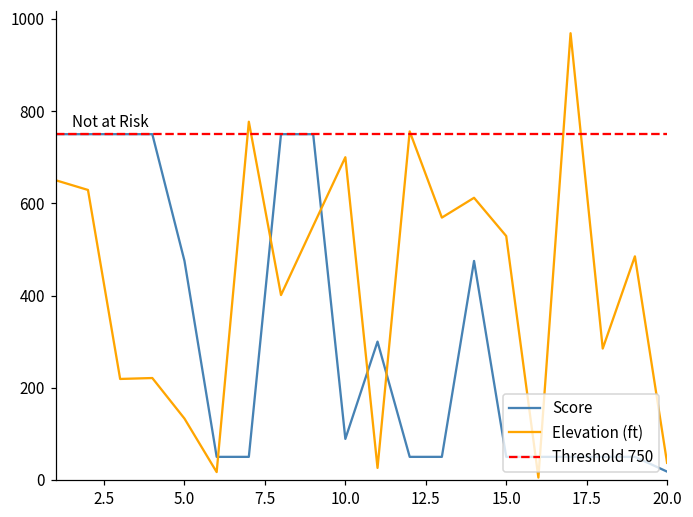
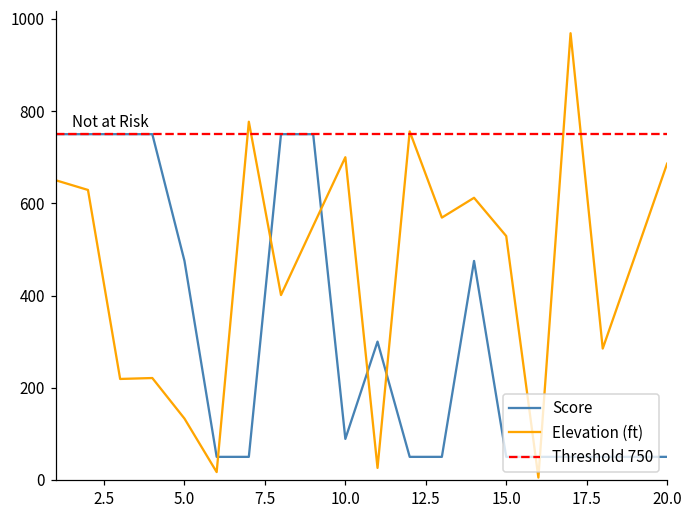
Score, 20.0: 20 -> 50
Elevation (ft), 20.0: 40 -> 690
